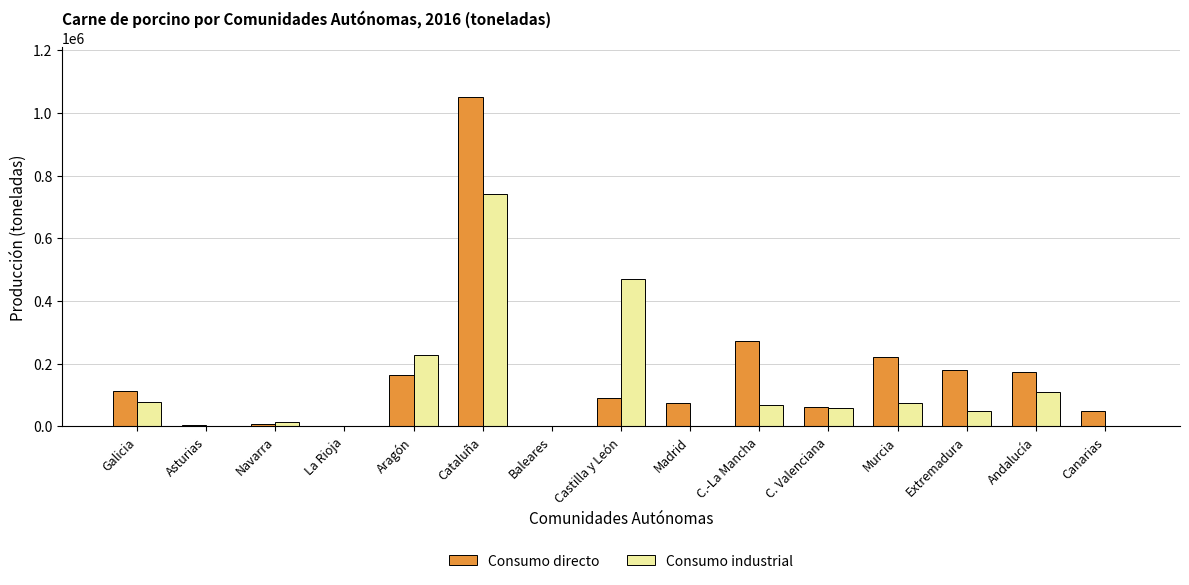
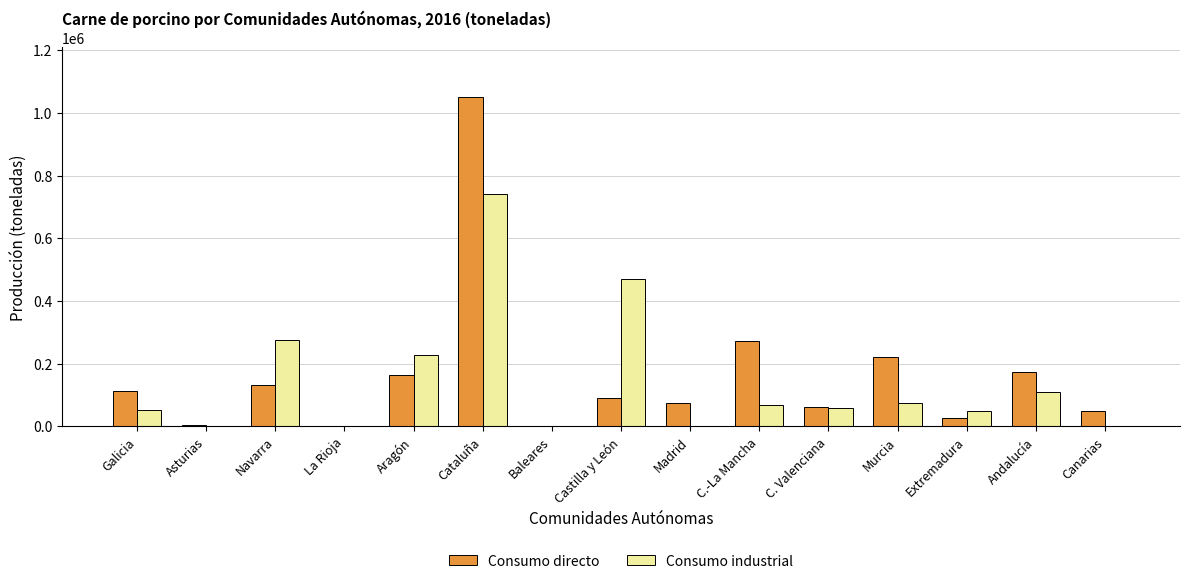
Consumo industrial, Galicia: 80000 -> 50000
Consumo directo, Navarra: 10000 -> 130000
Consumo industrial, Navarra: 10000 -> 270000
Consumo directo, Extremadura: 180000 -> 30000
